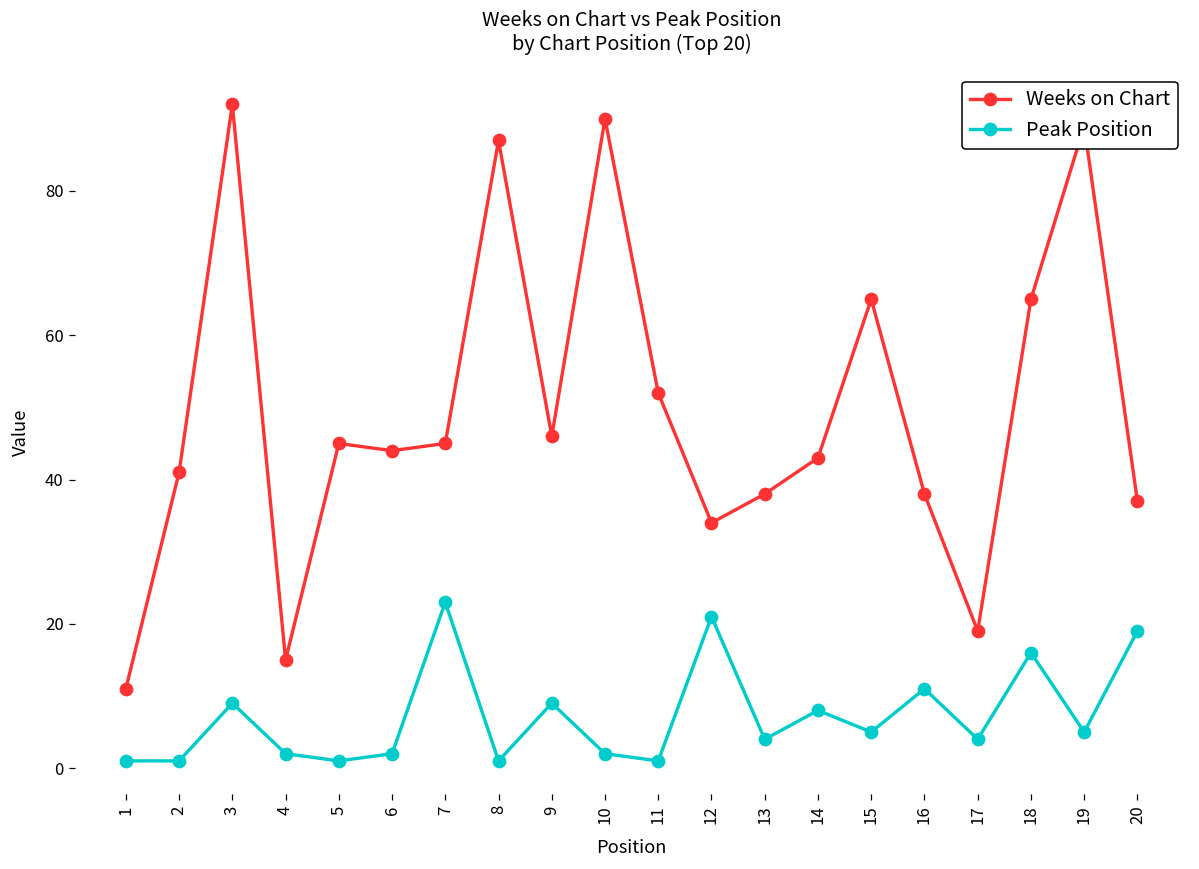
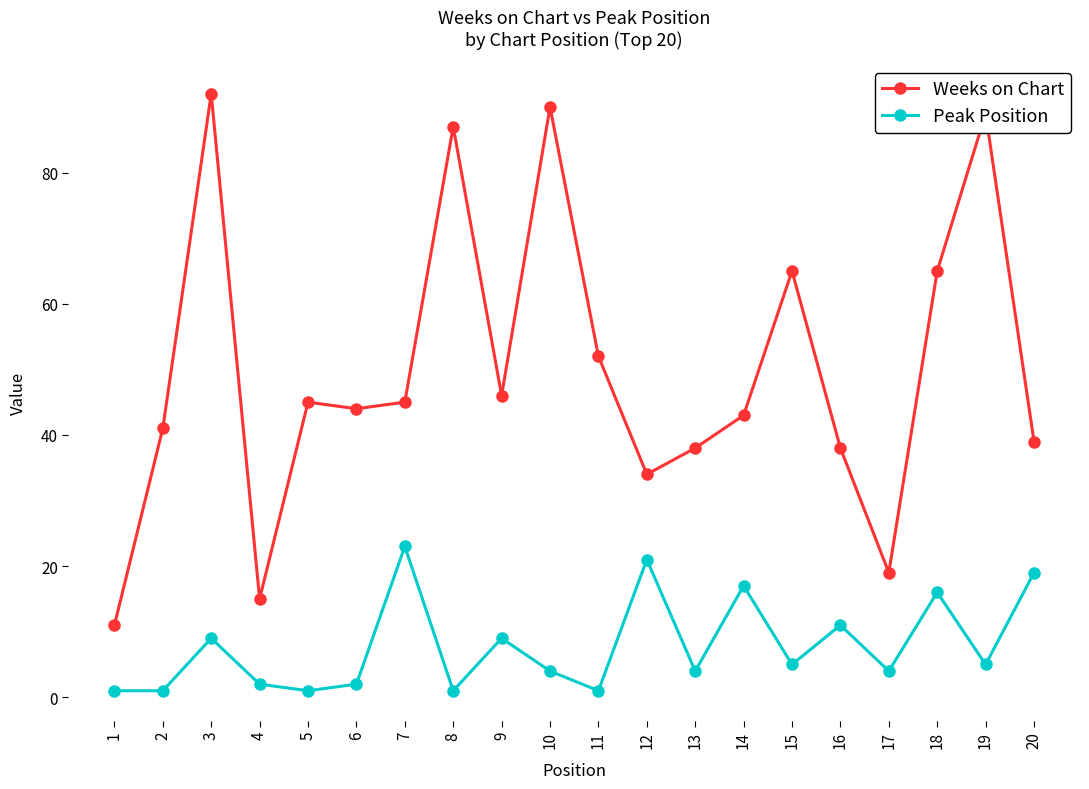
Peak Position, 10: 2 -> 4
Peak Position, 14: 8 -> 17
Weeks on Chart, 20: 37 -> 39
